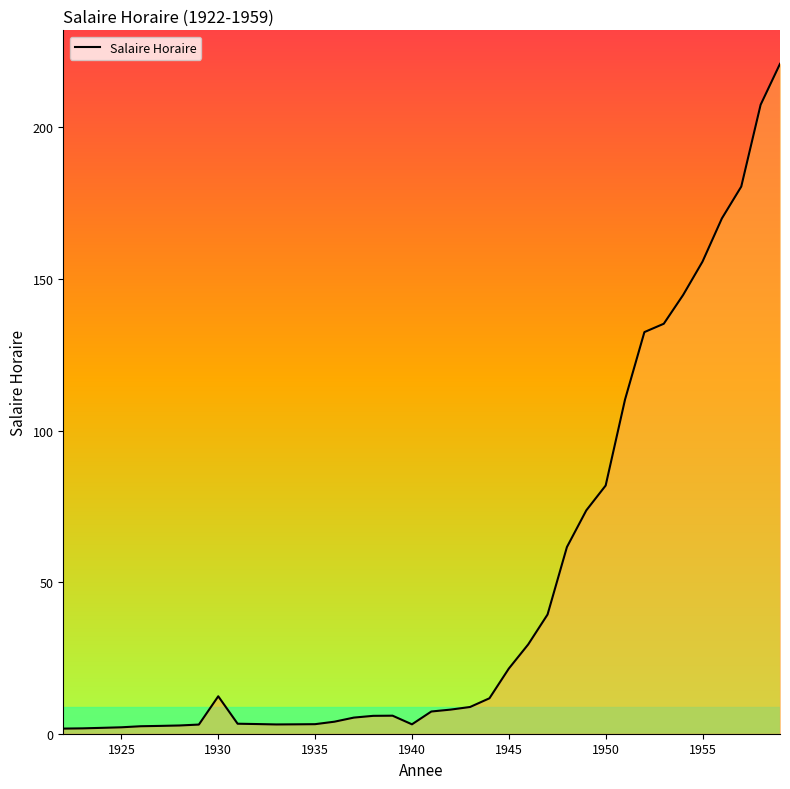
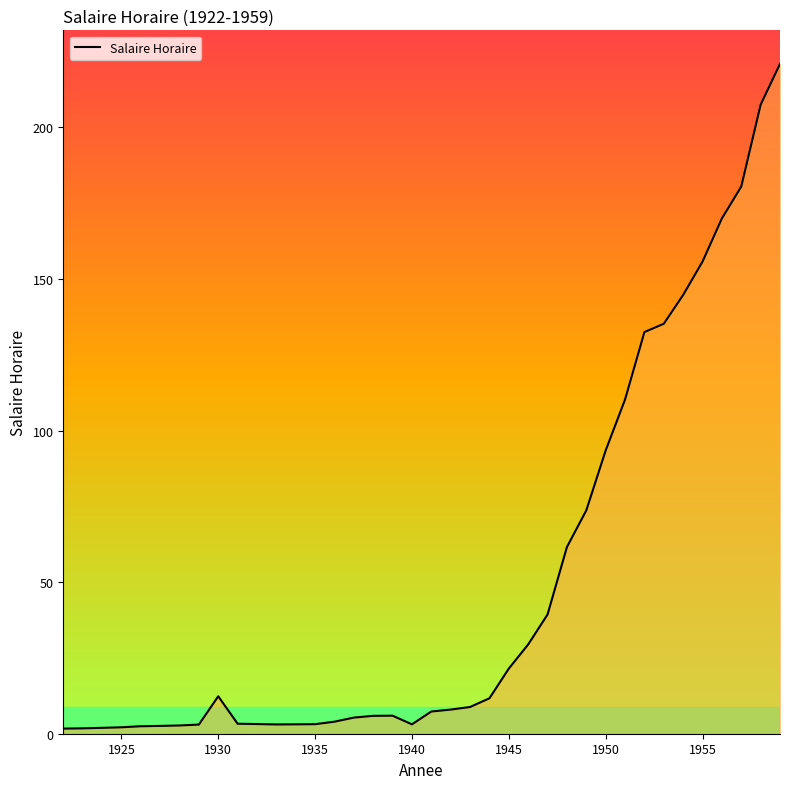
1950: 82 -> 93
